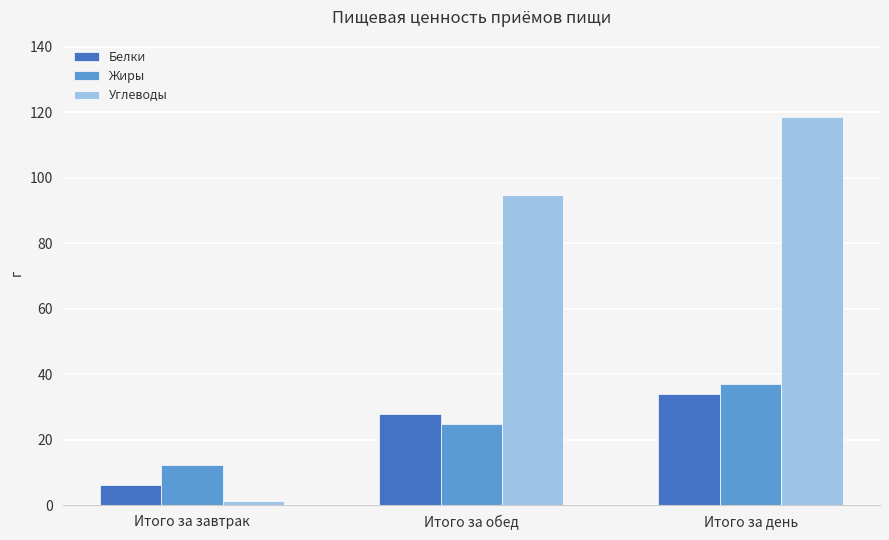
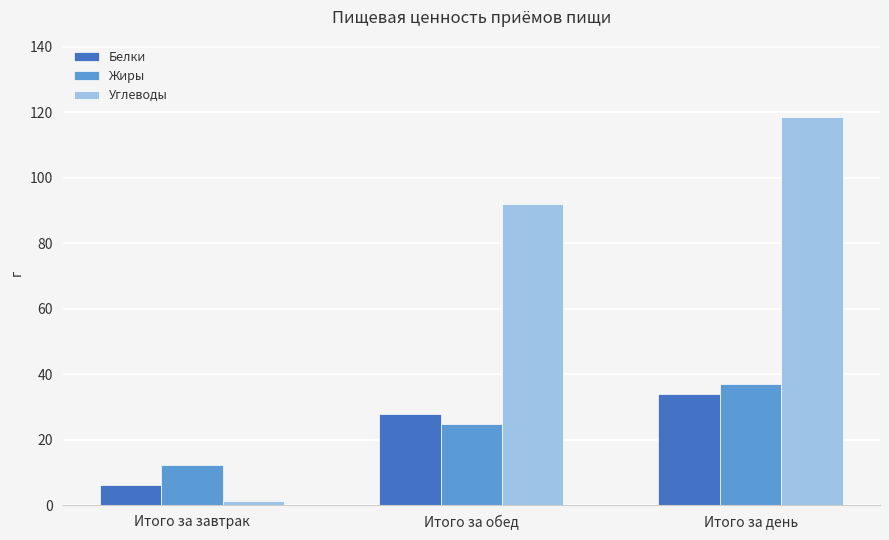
Углеводы, Итого за обед: 95 -> 92
